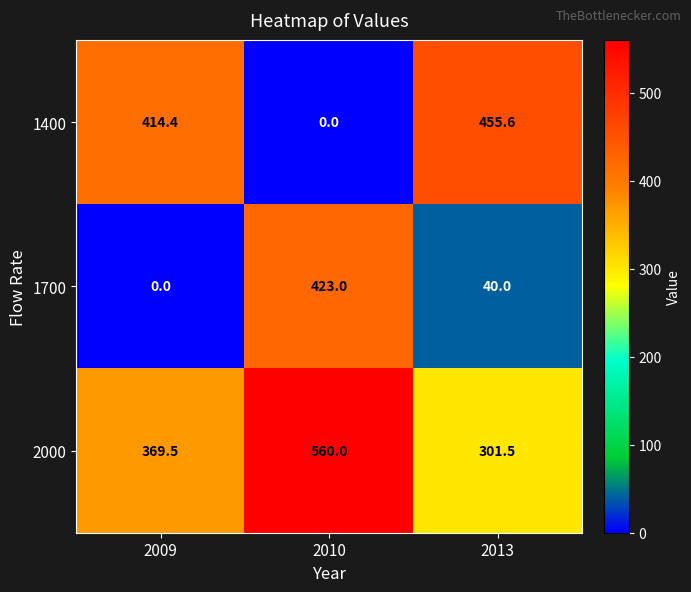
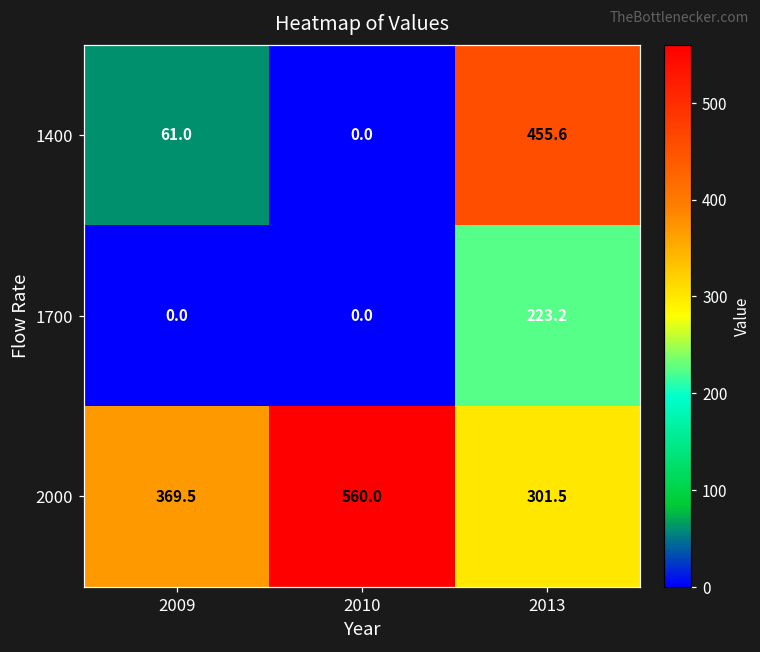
1400, 2009: 414.4 -> 61.0
1700, 2010: 423.0 -> 0.0
1700, 2013: 40.0 -> 223.2
